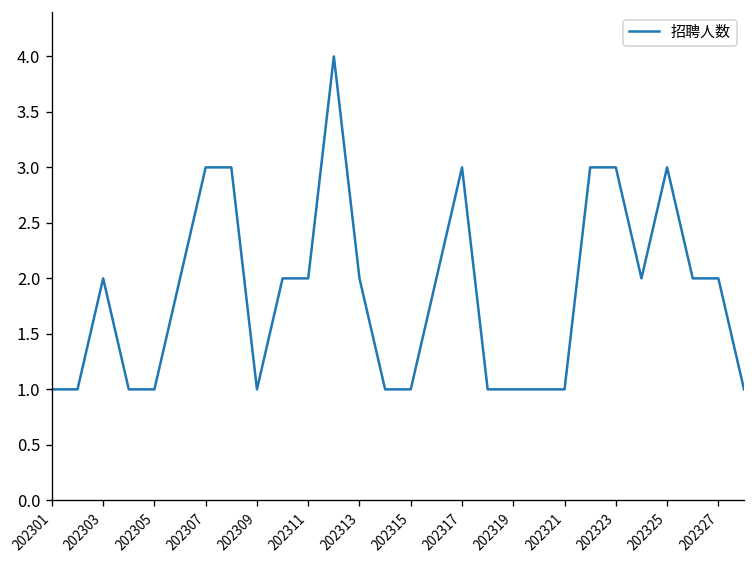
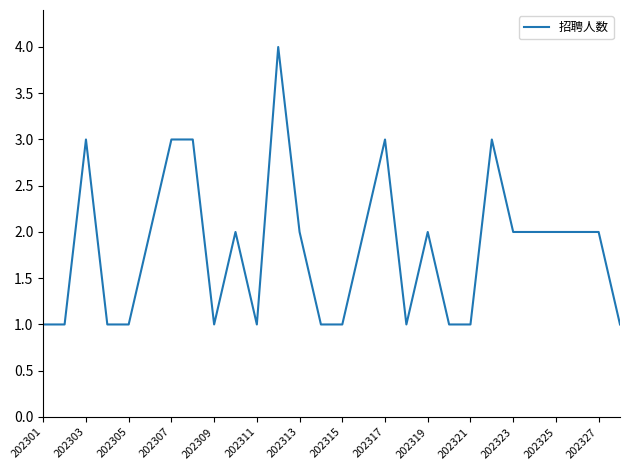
202303: 2 -> 3
202311: 2 -> 1
202319: 1 -> 2
202323: 3 -> 2
202325: 3 -> 2
